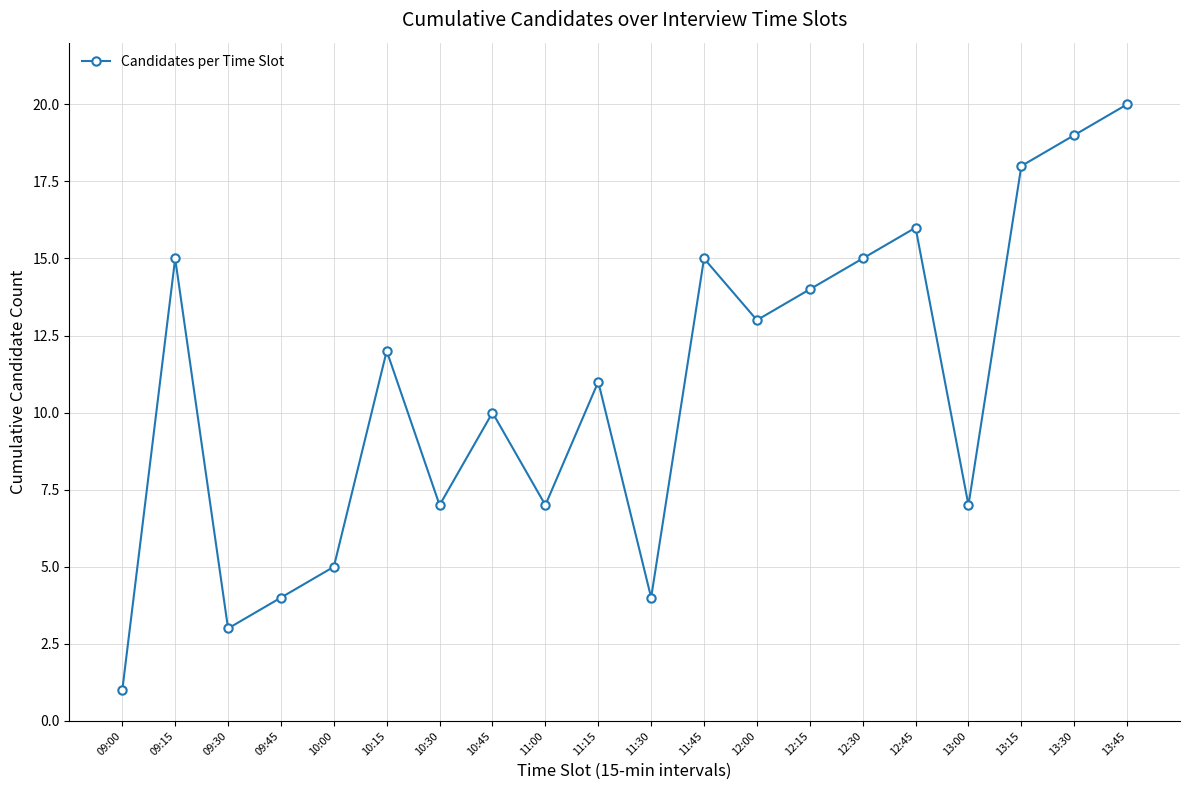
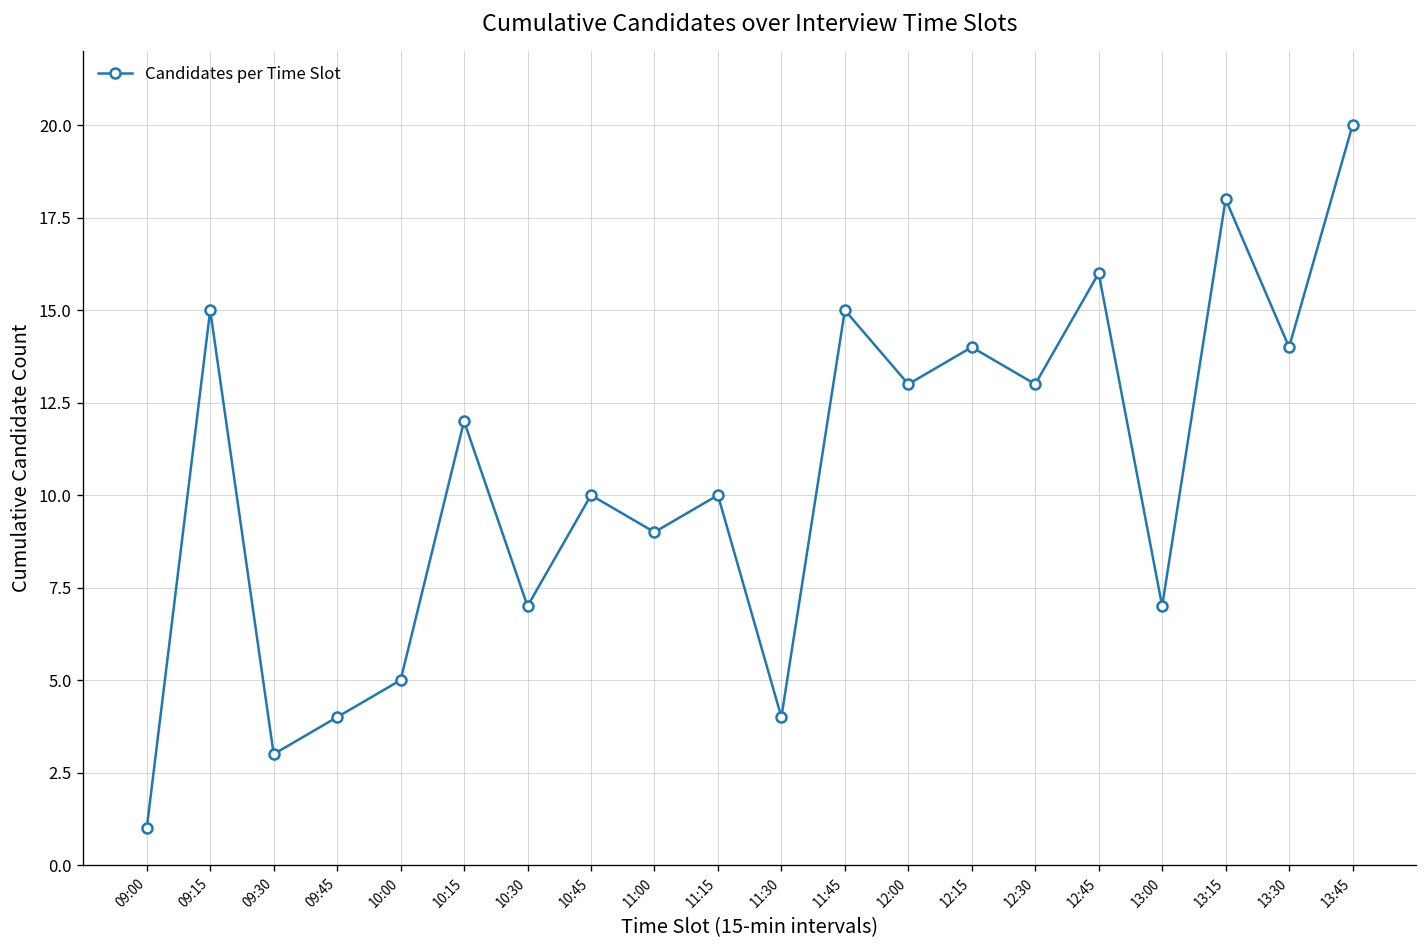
11:00: 7 -> 9
11:15: 11 -> 10
12:30: 15 -> 13
13:30: 19 -> 14
